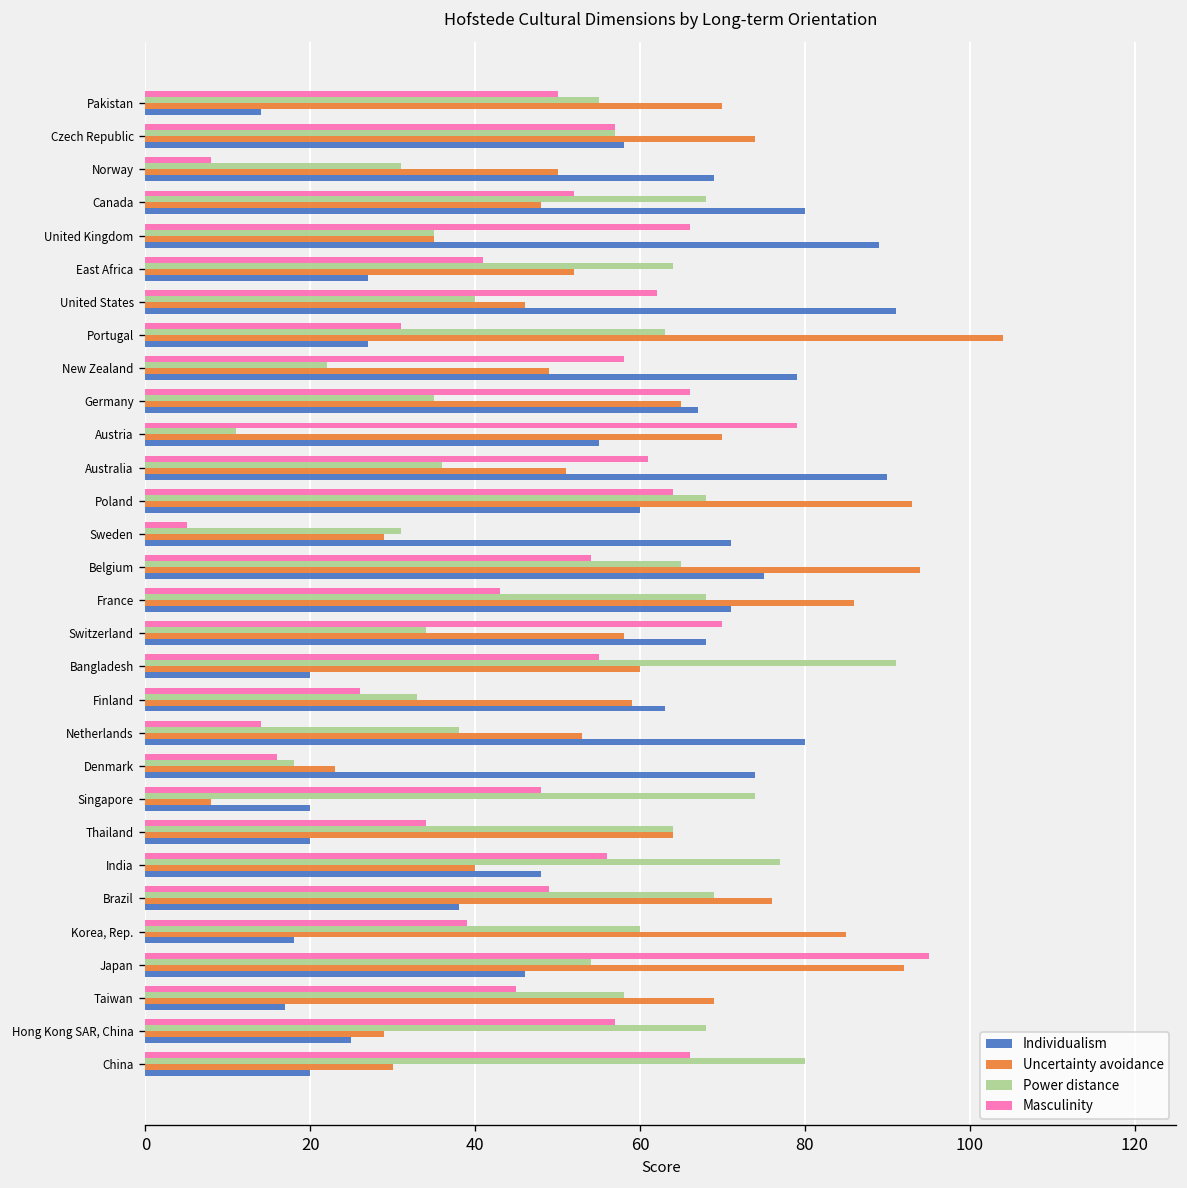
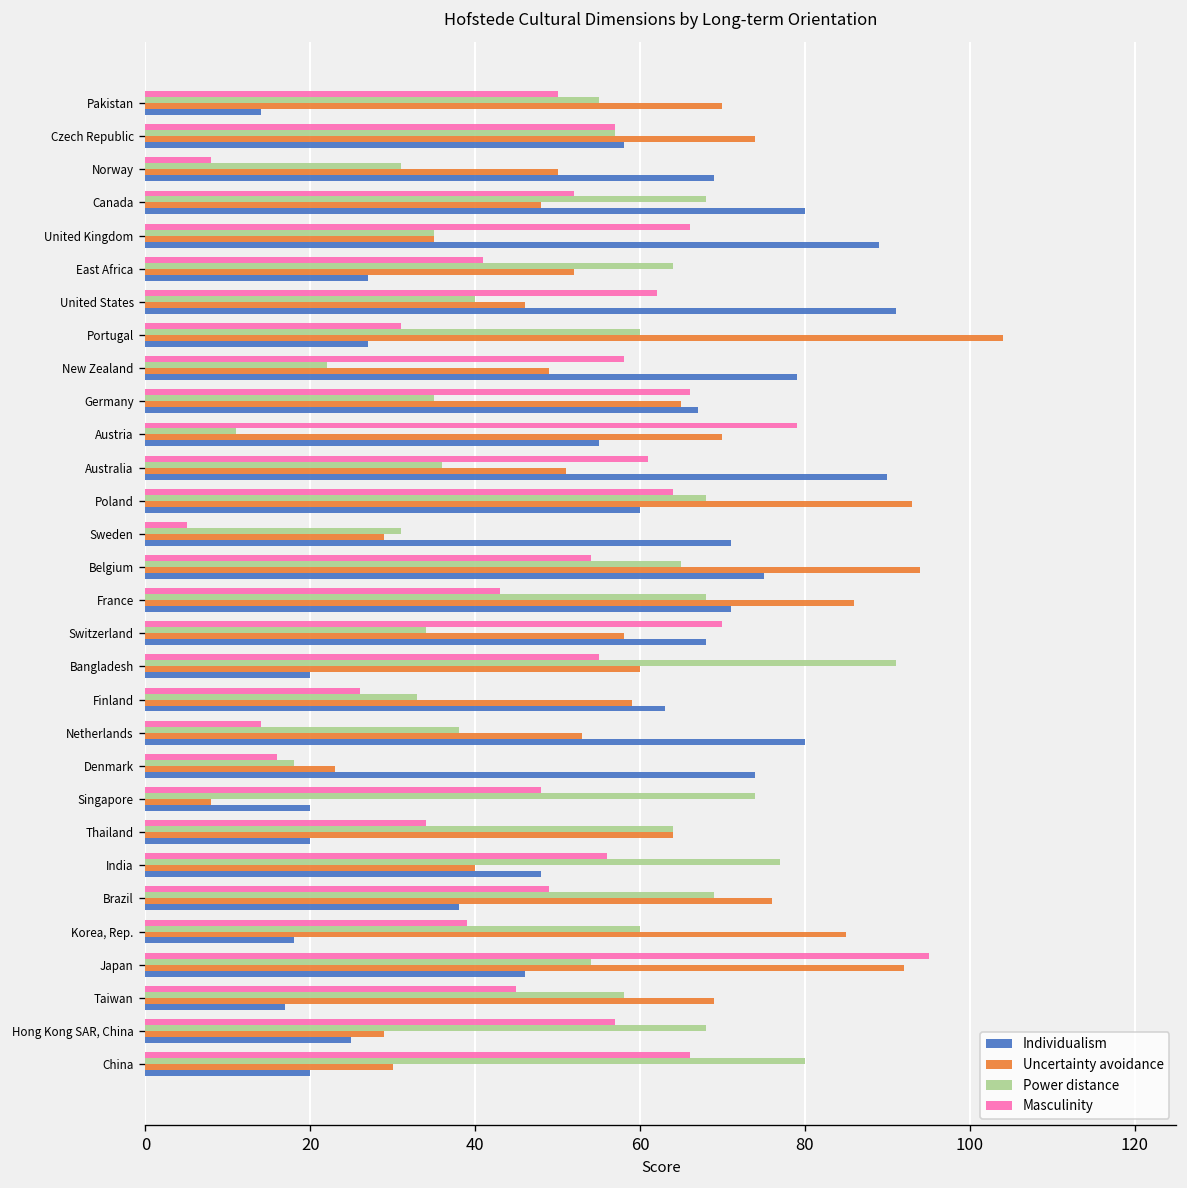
Power distance, Portugal: 63 -> 60
